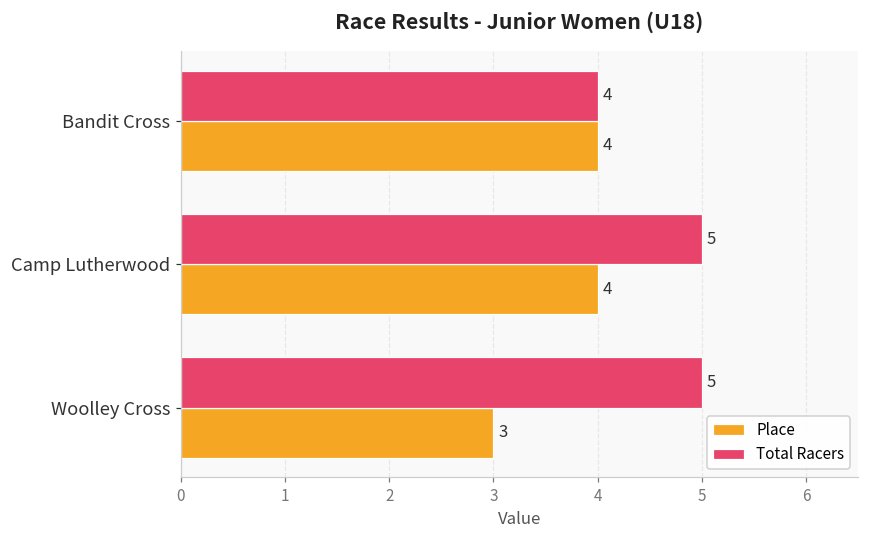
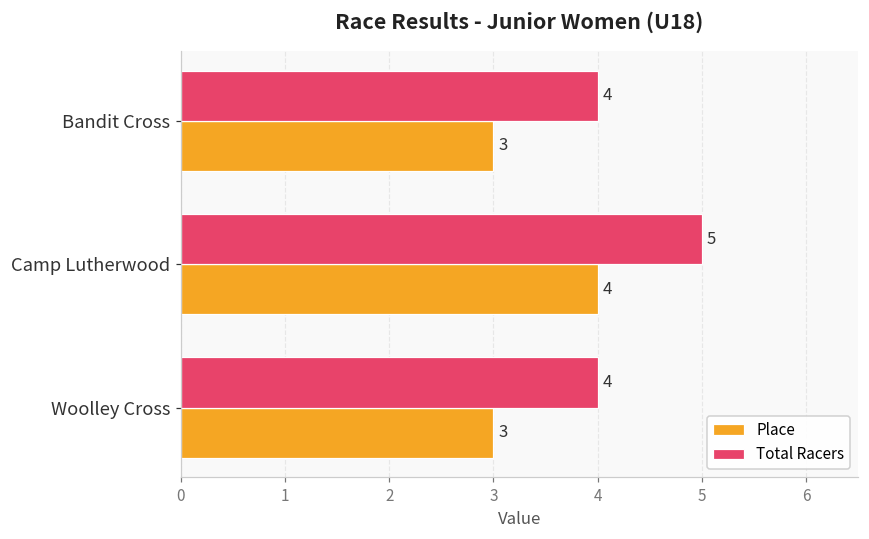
Place, Bandit Cross: 4 -> 3
Total Racers, Woolley Cross: 5 -> 4
